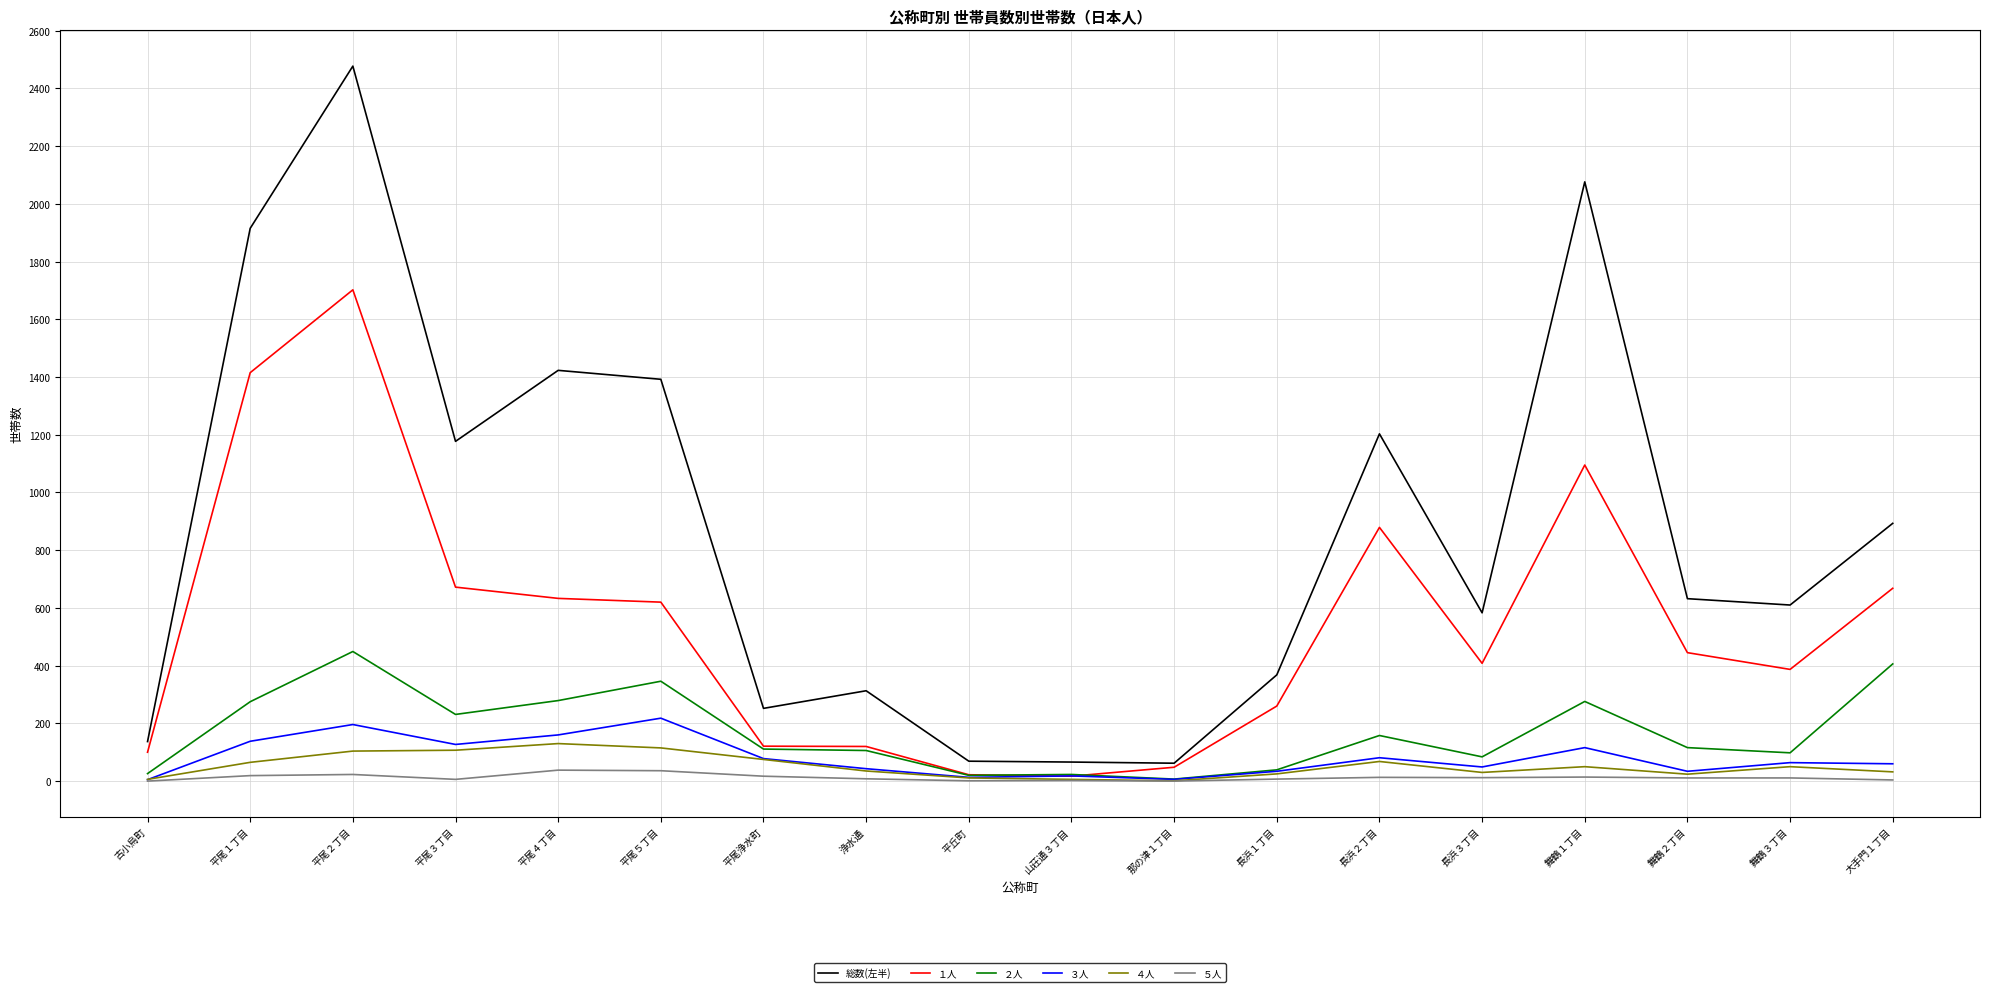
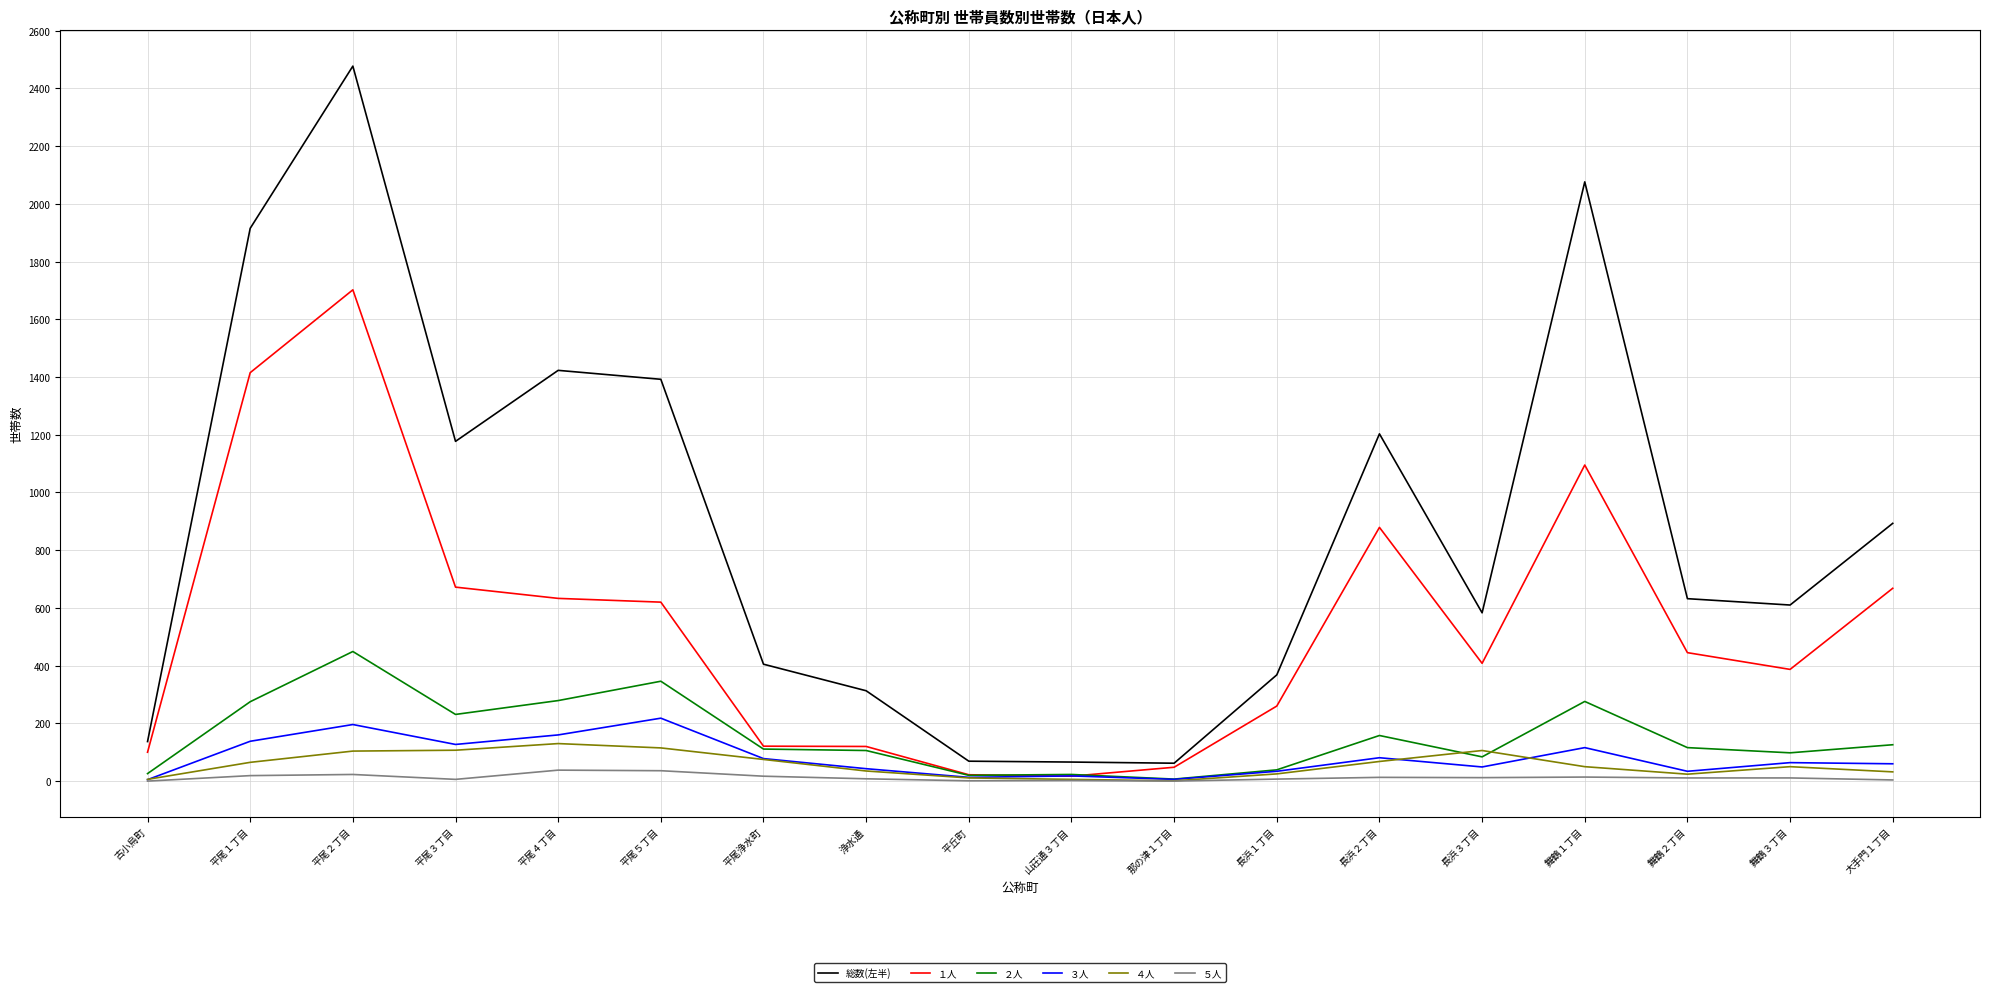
総数(左半), 平尾浄水町: 250 -> 410
４人, 長浜３丁目: 30 -> 110
２人, 大手門１丁目: 410 -> 130
